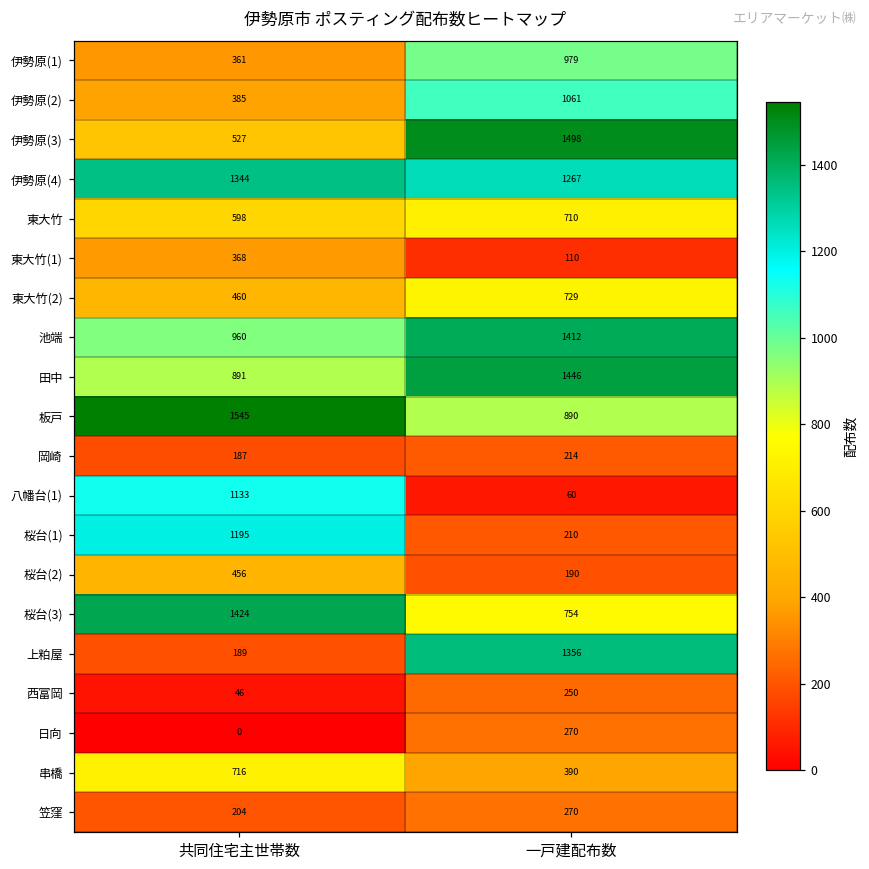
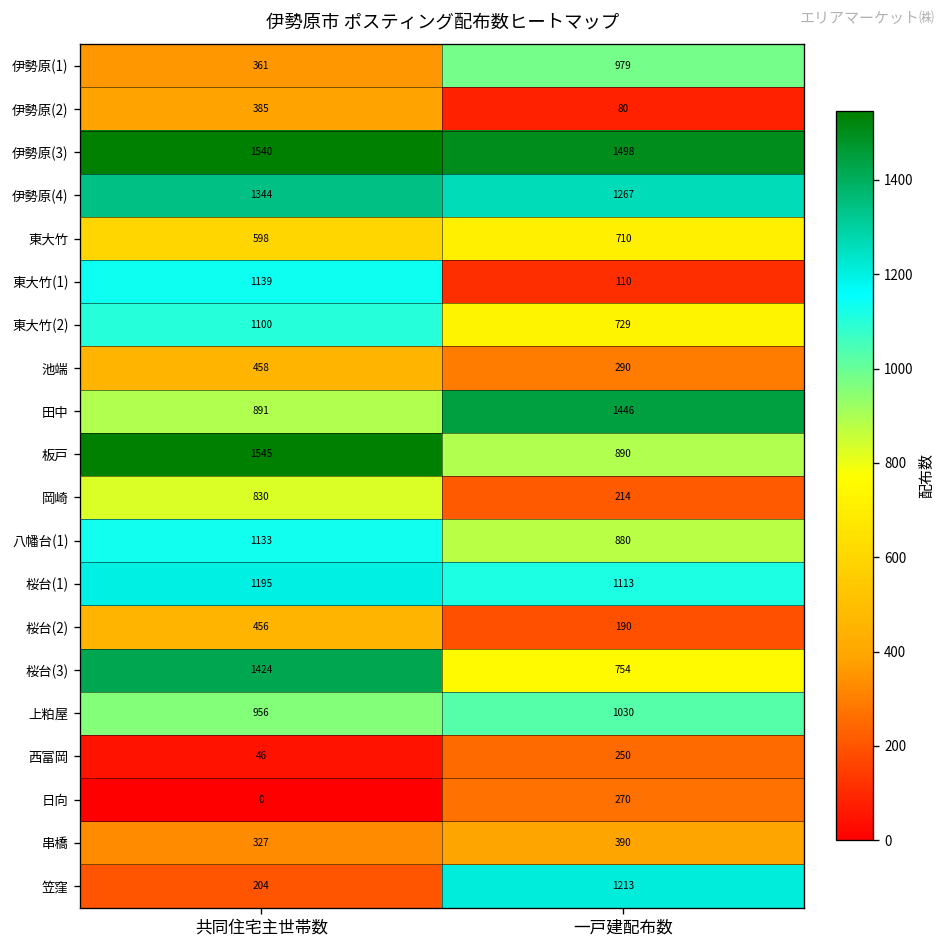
伊勢原(2), 一戸建配布数: 1061 -> 80
伊勢原(3), 共同住宅主世帯数: 527 -> 1540
東大竹(1), 共同住宅主世帯数: 368 -> 1139
東大竹(2), 共同住宅主世帯数: 460 -> 1100
池端, 共同住宅主世帯数: 960 -> 458
池端, 一戸建配布数: 1412 -> 290
岡崎, 共同住宅主世帯数: 187 -> 830
八幡台(1), 一戸建配布数: 60 -> 880
桜台(1), 一戸建配布数: 210 -> 1113
上粕屋, 共同住宅主世帯数: 189 -> 956
上粕屋, 一戸建配布数: 1356 -> 1030
串橋, 共同住宅主世帯数: 716 -> 327
笠窪, 一戸建配布数: 270 -> 1213
